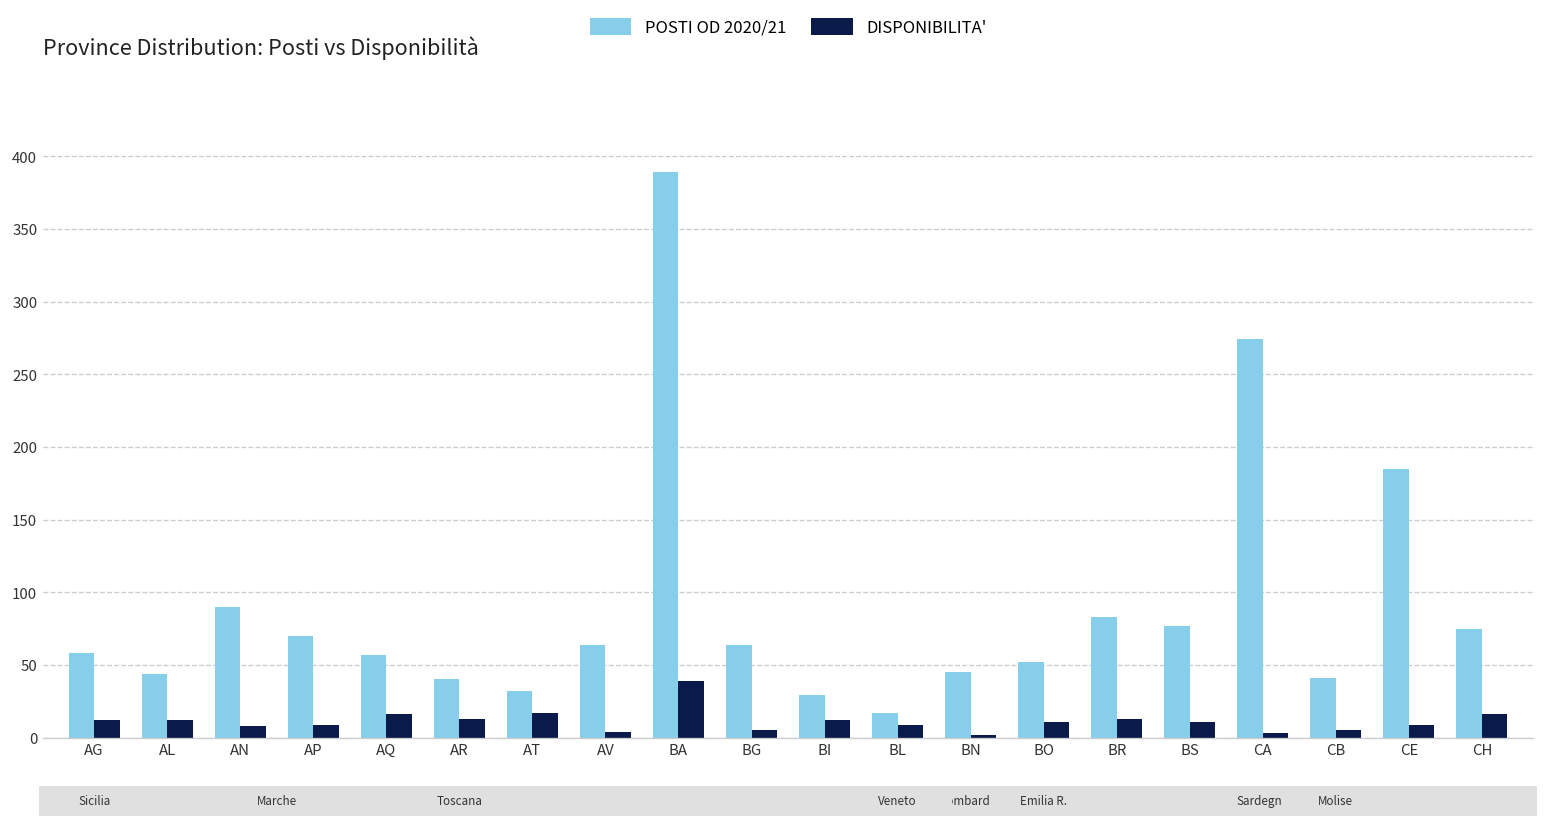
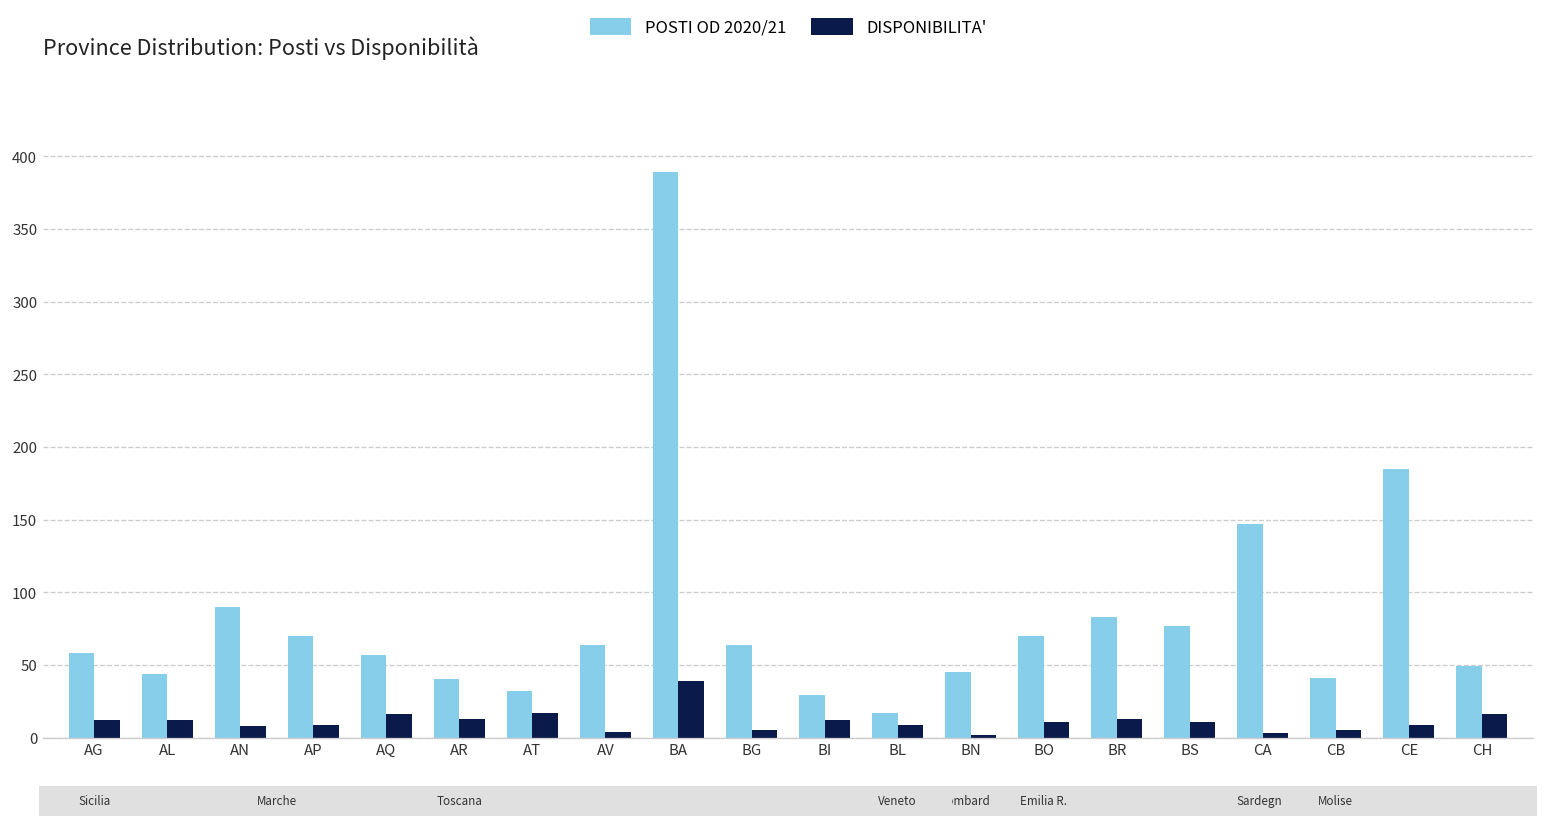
POSTI OD 2020/21, BO: 52 -> 70
POSTI OD 2020/21, CA: 274 -> 147
POSTI OD 2020/21, CH: 75 -> 49
